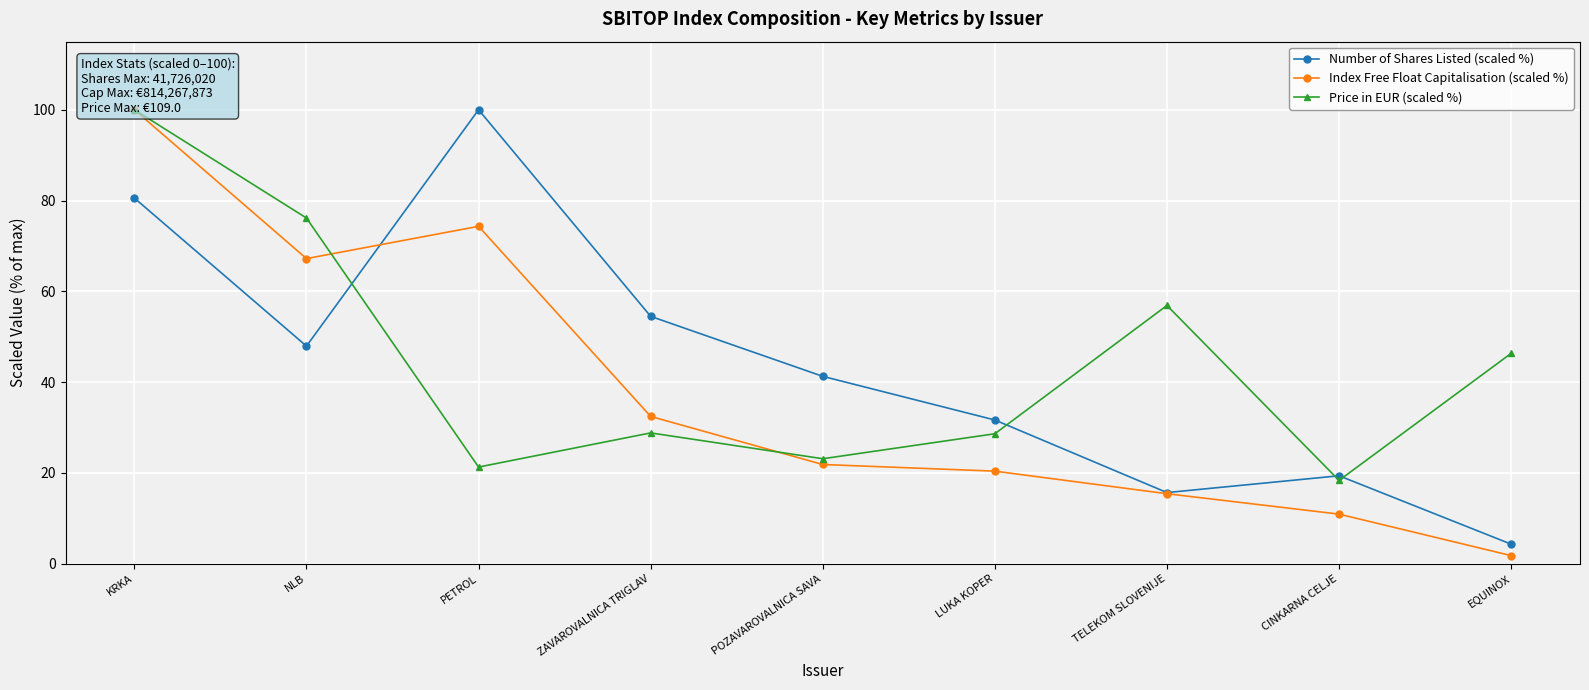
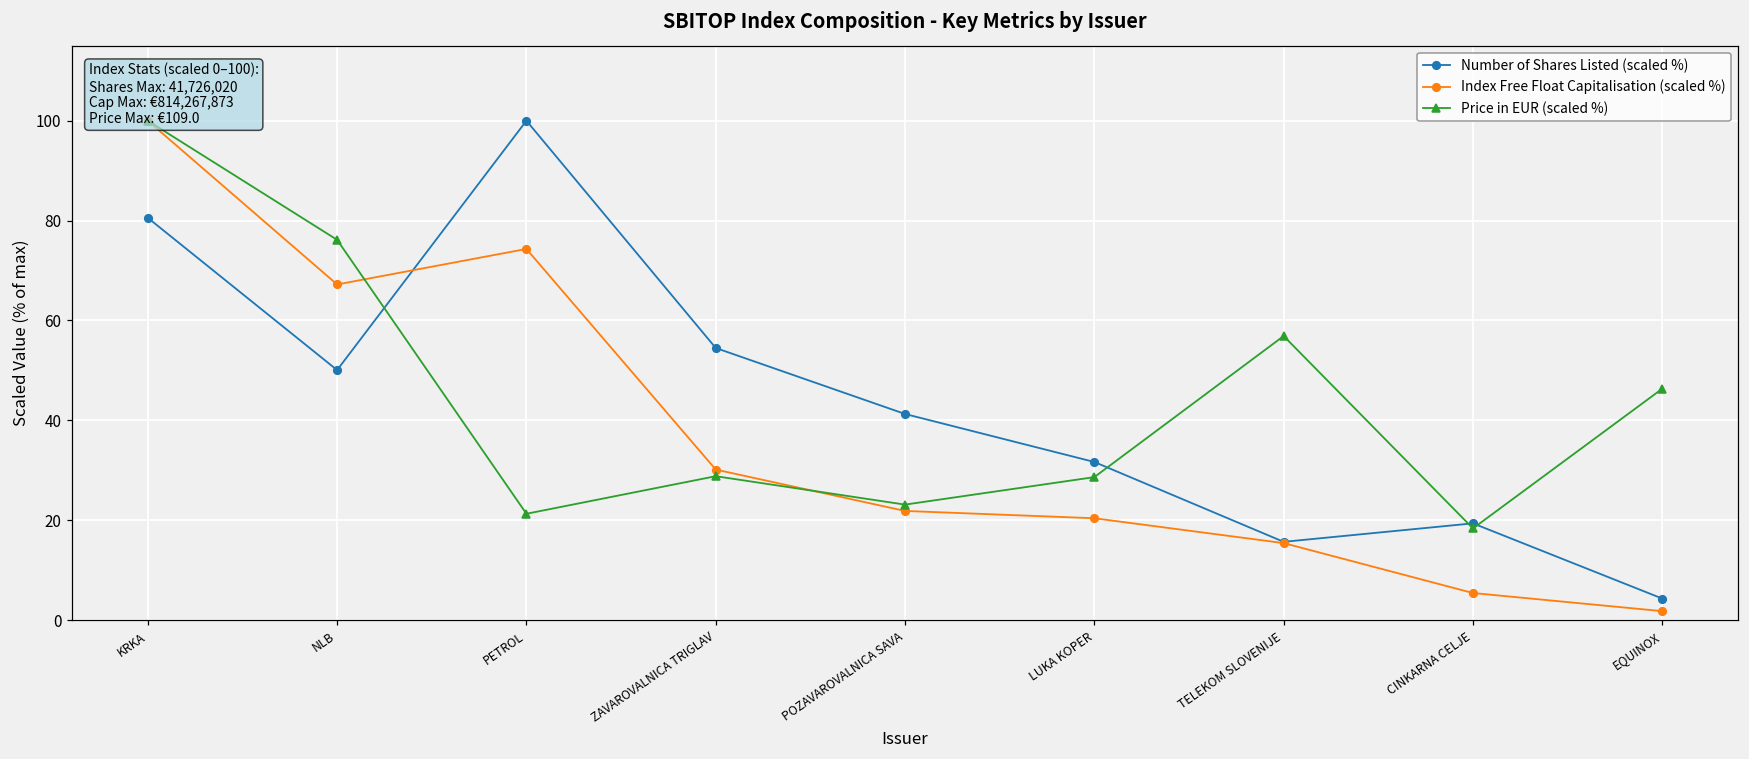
Number of Shares Listed (scaled %), NLB: 48 -> 50
Index Free Float Capitalisation (scaled %), ZAVAROVALNICA TRIGLAV: 32 -> 30
Index Free Float Capitalisation (scaled %), CINKARNA CELJE: 11 -> 5
